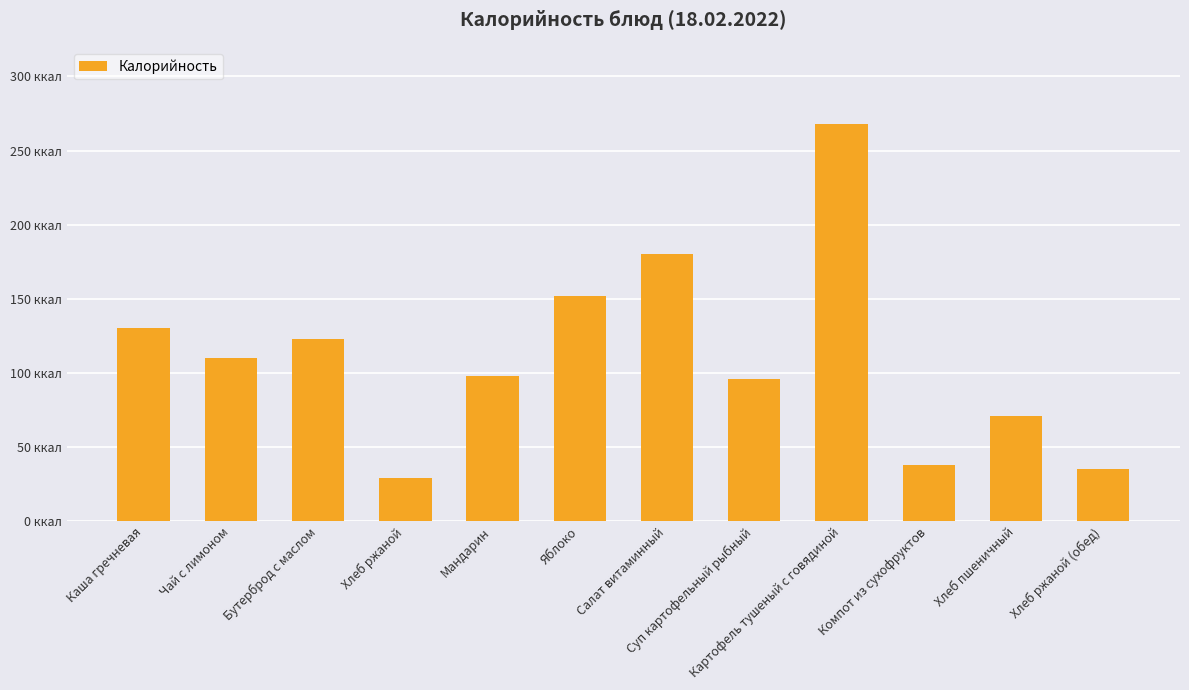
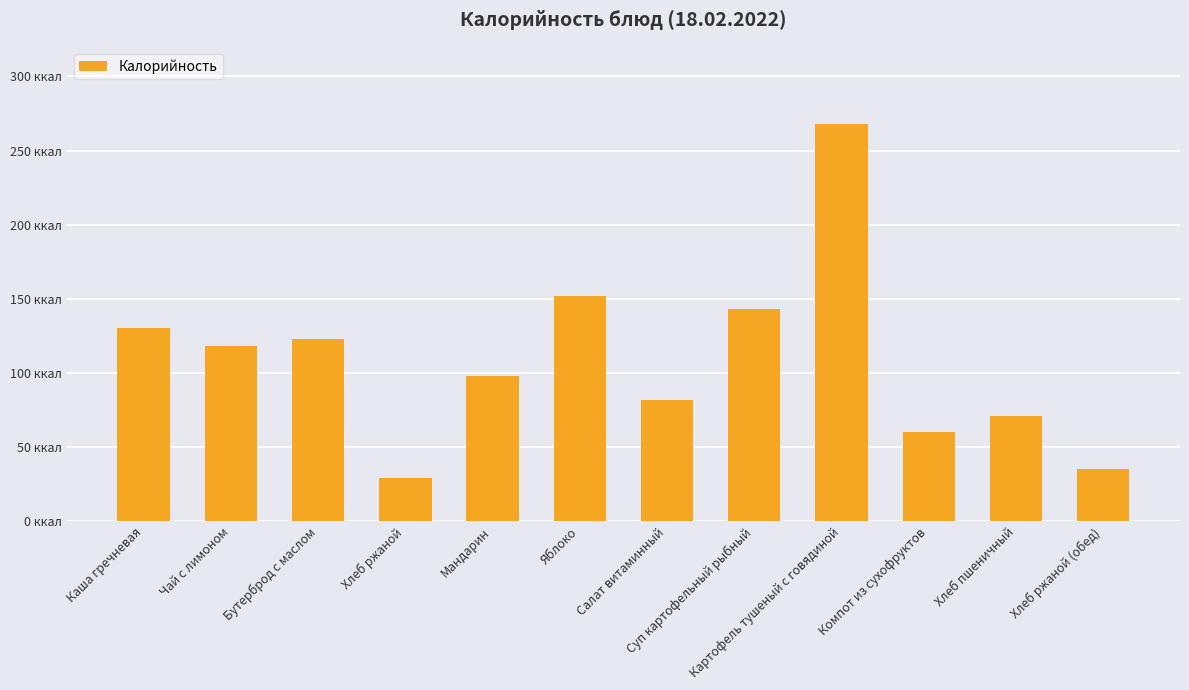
Чай с лимоном: 110 ккал -> 118 ккал
Салат витаминный: 180 ккал -> 82 ккал
Суп картофельный рыбный: 96 ккал -> 143 ккал
Компот из сухофруктов: 38 ккал -> 60 ккал
